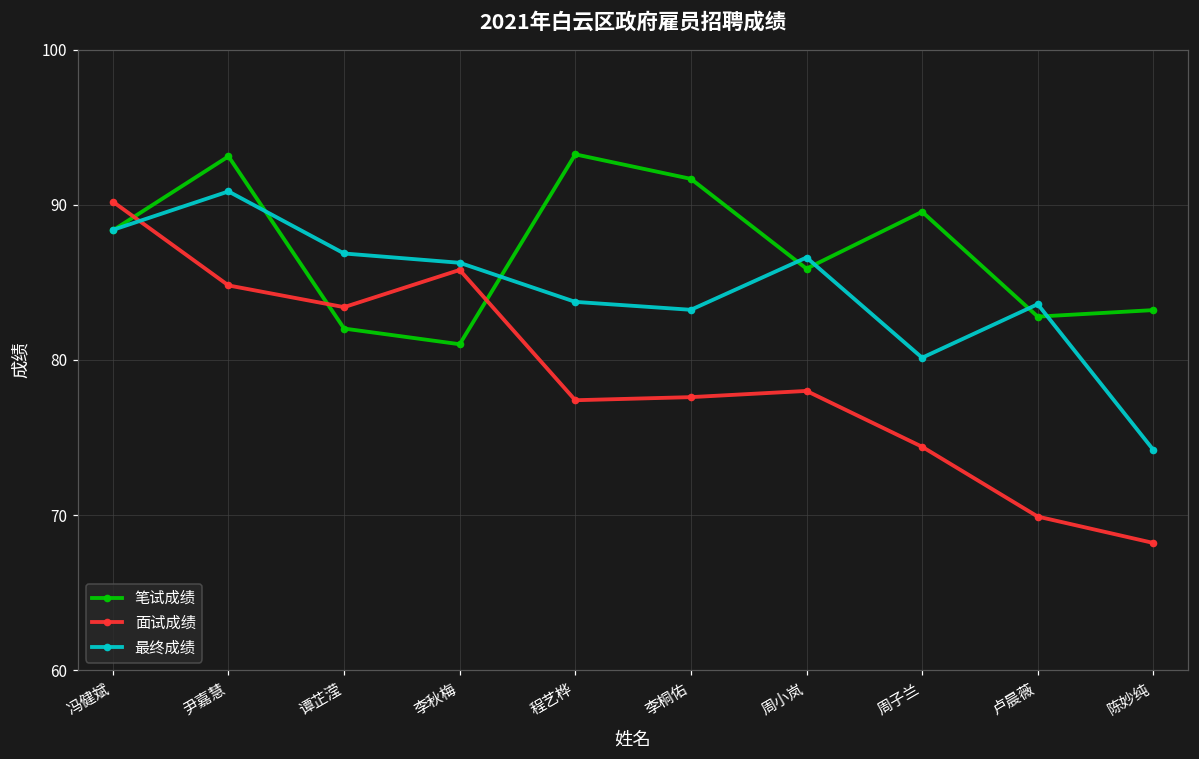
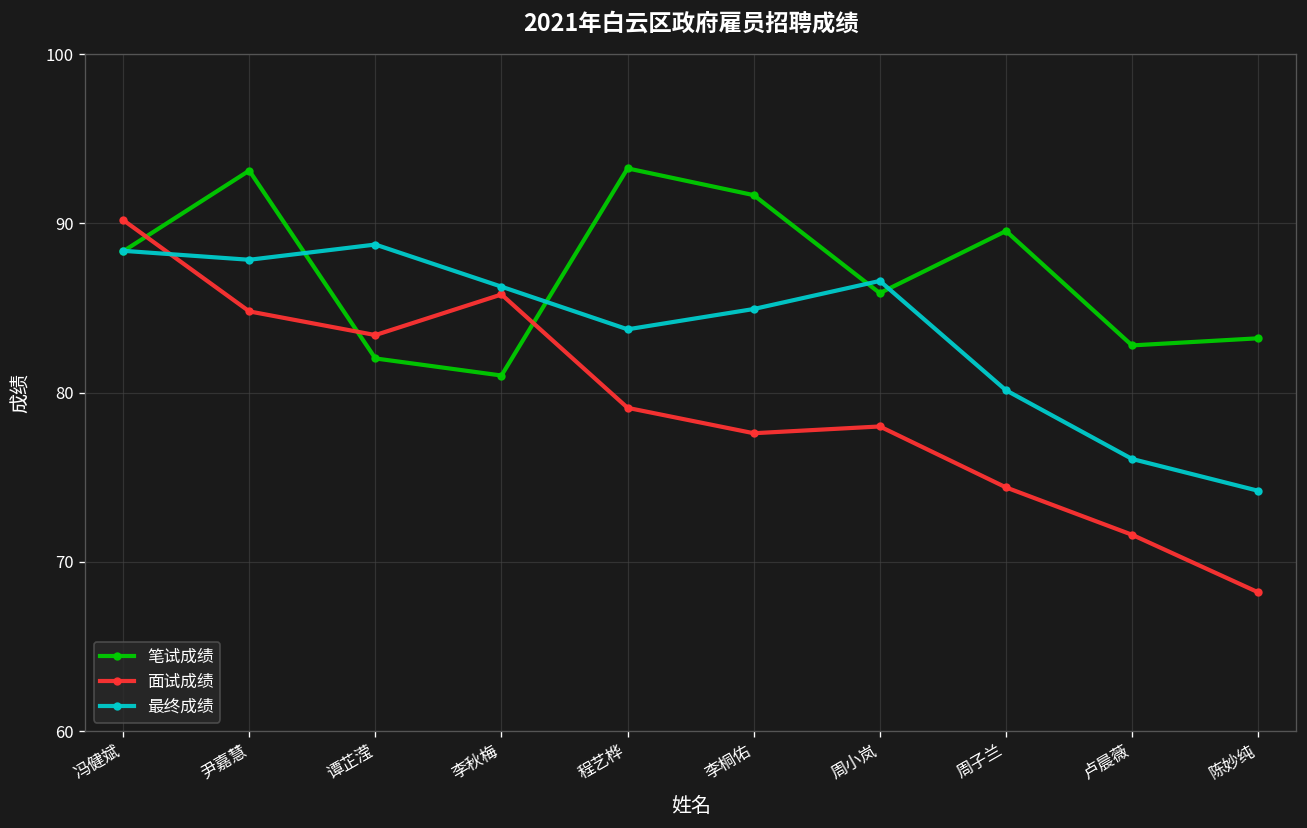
最终成绩, 尹嘉慧: 90.9 -> 87.9
最终成绩, 谭芷滢: 86.9 -> 88.8
面试成绩, 程艺桦: 77.4 -> 79.1
最终成绩, 李桐佑: 83.2 -> 84.9
面试成绩, 卢晨薇: 69.9 -> 71.6
最终成绩, 卢晨薇: 83.6 -> 76.1
